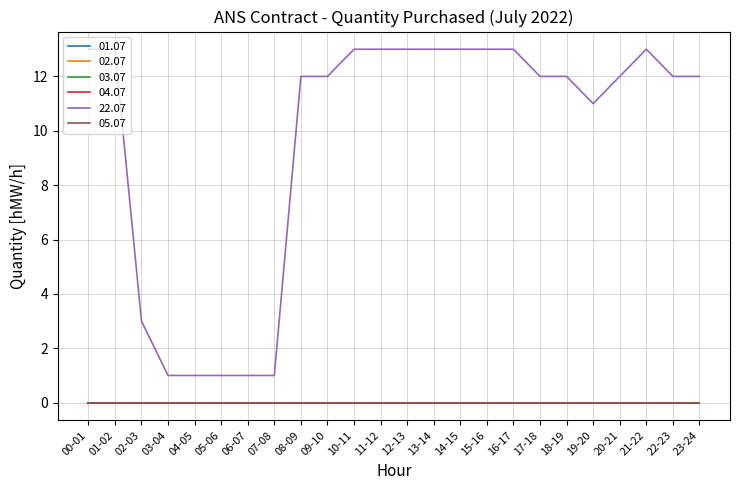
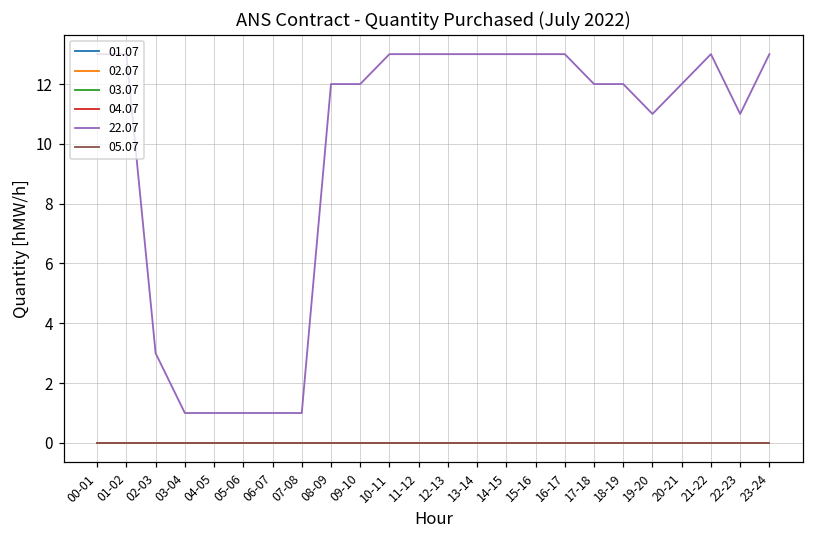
22.07, 22-23: 12 -> 11
22.07, 23-24: 12 -> 13
